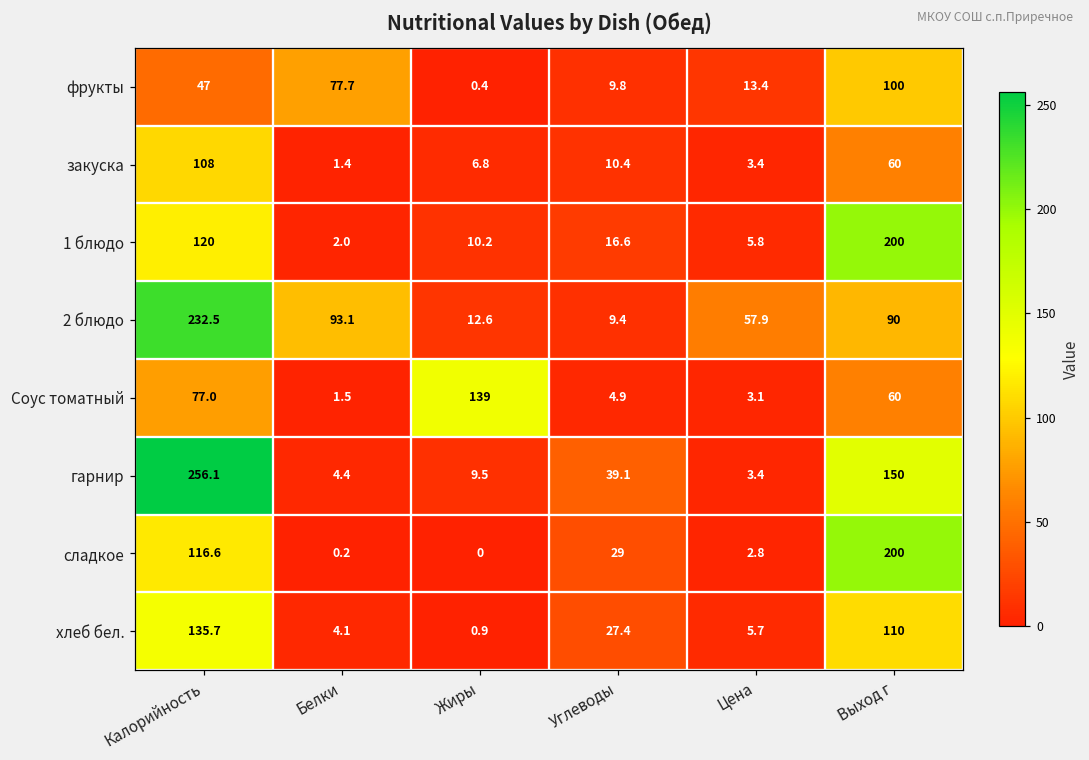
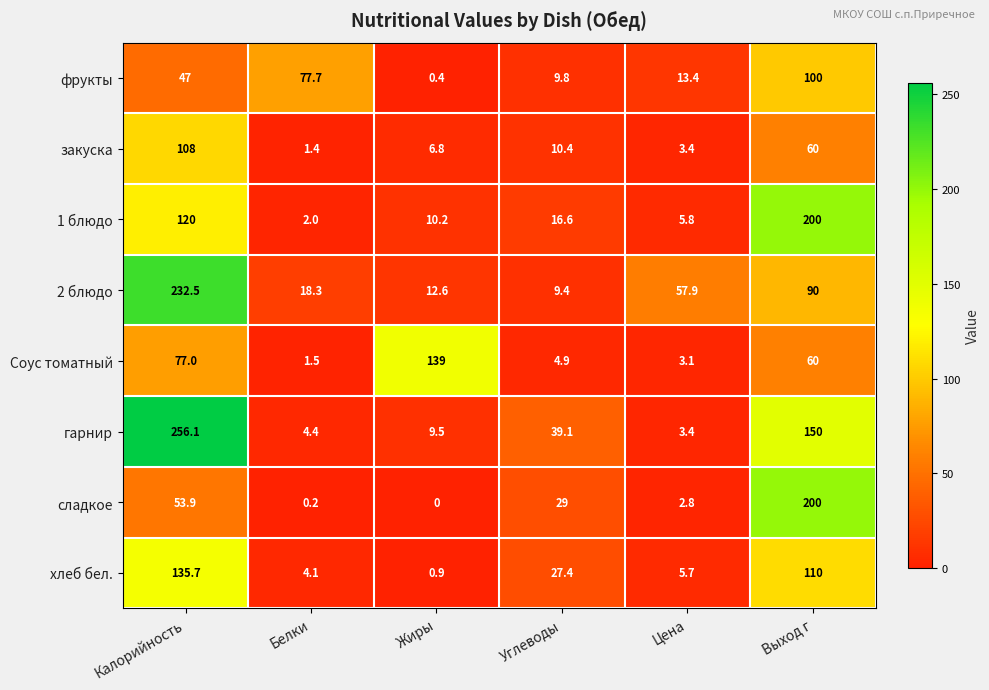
2 блюдо, Белки: 93.1 -> 18.3
сладкое, Калорийность: 116.6 -> 53.9
